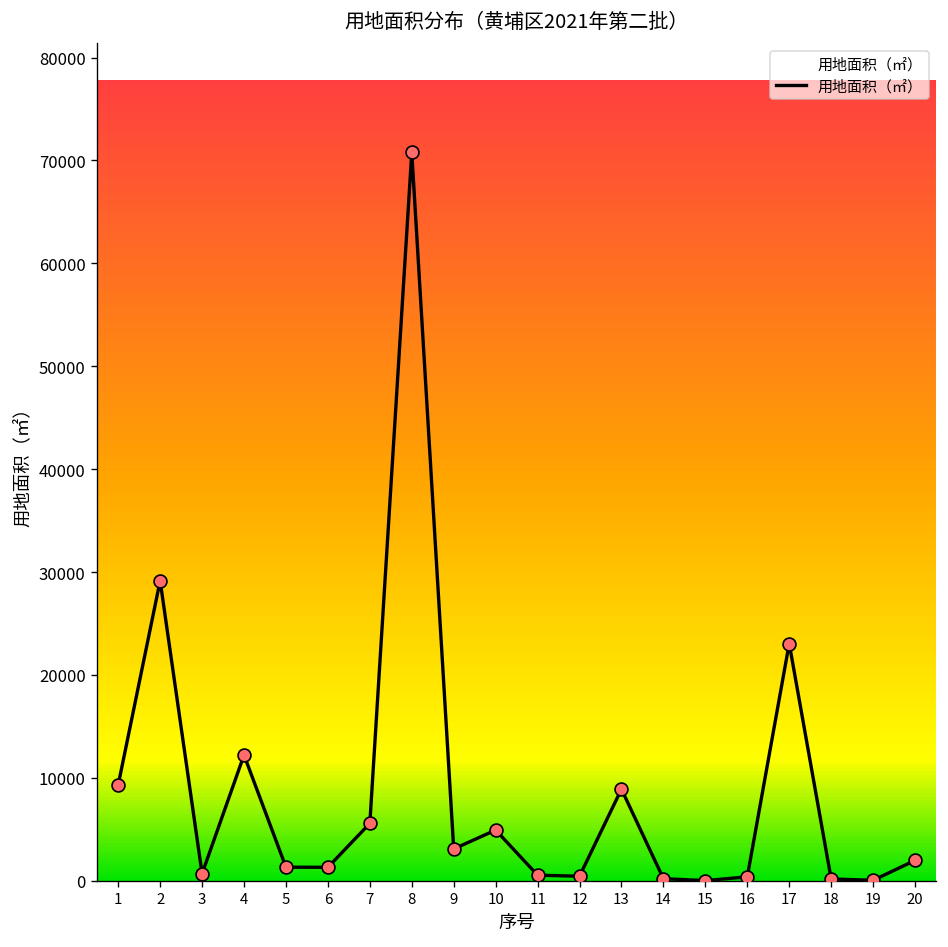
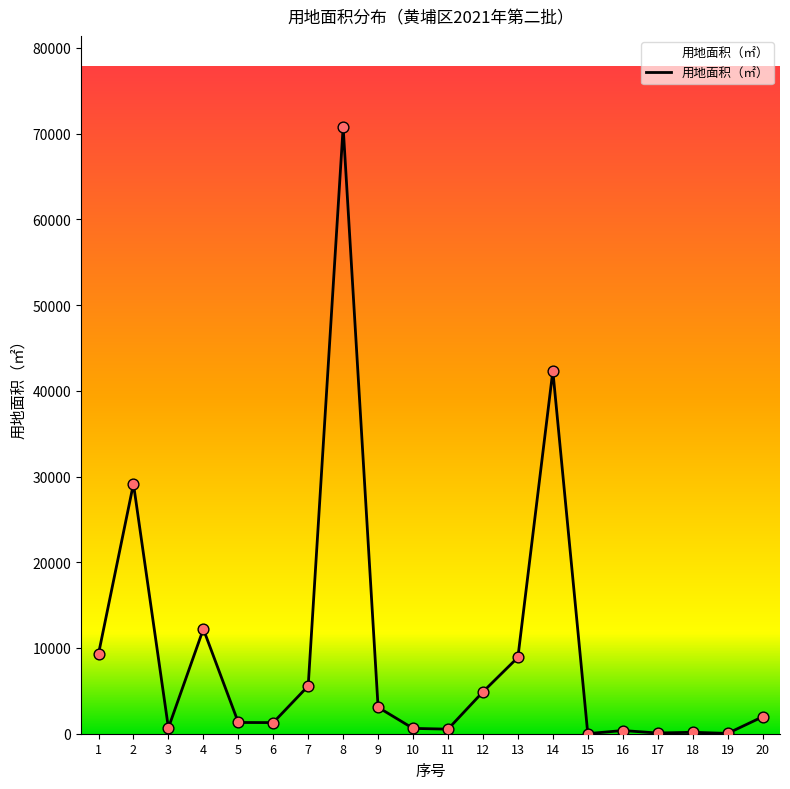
10: 5000 -> 1000
12: 0 -> 5000
14: 0 -> 42000
17: 23000 -> 0
